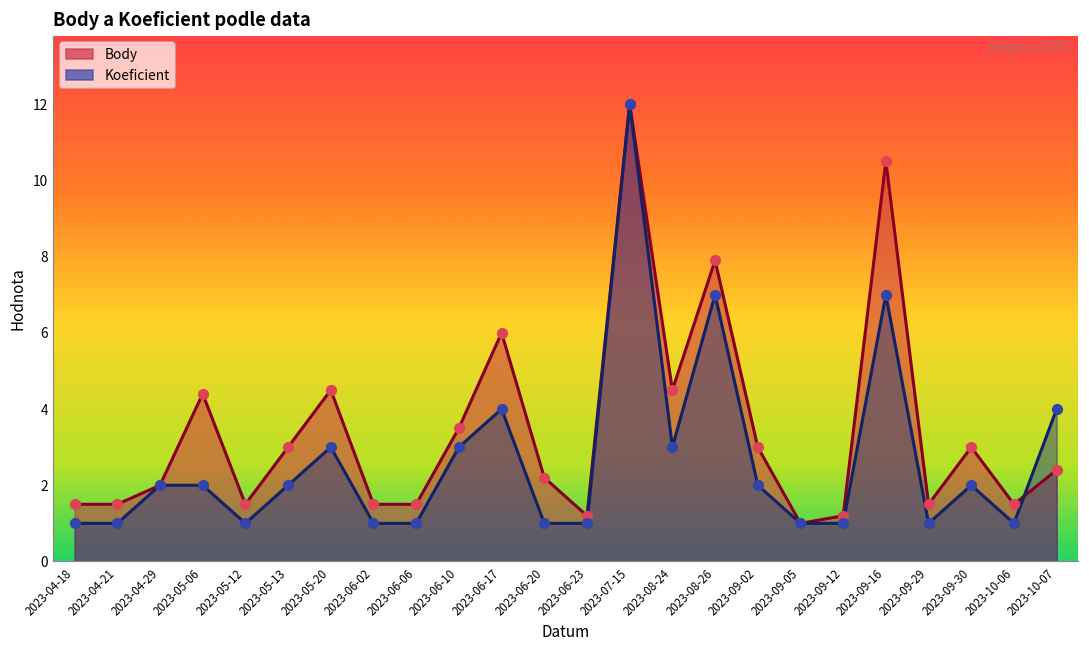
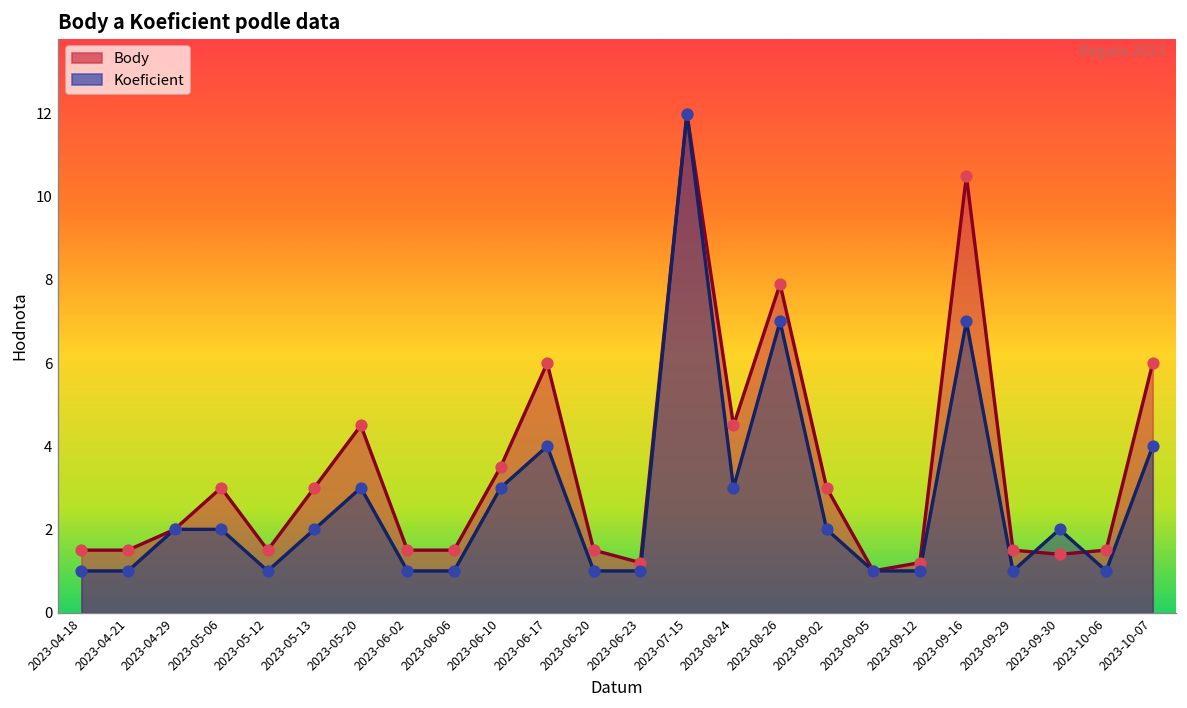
Body, 2023-05-06: 4.4 -> 3.0
Body, 2023-06-20: 2.2 -> 1.5
Body, 2023-09-30: 3.0 -> 1.4
Body, 2023-10-07: 2.4 -> 6.0
